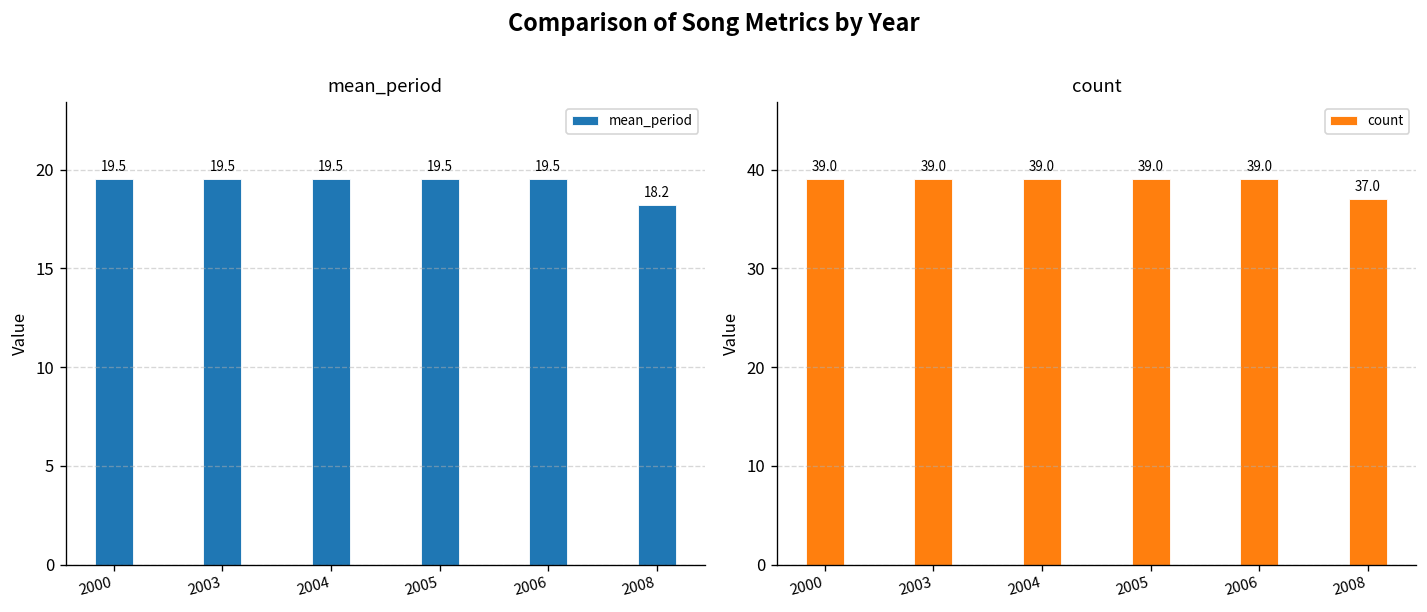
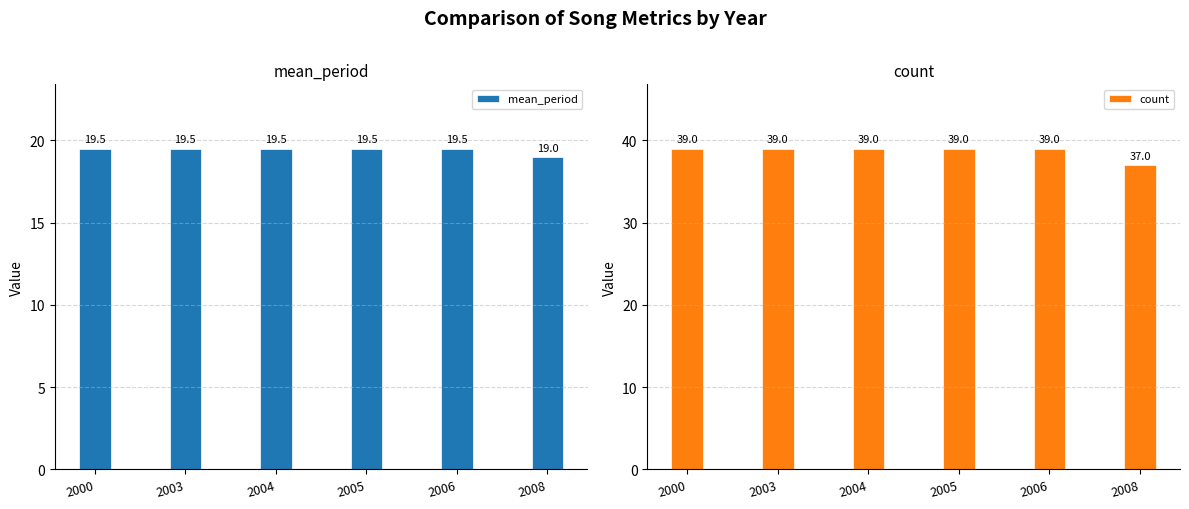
mean_period, 2008: 18.2 -> 19.0
